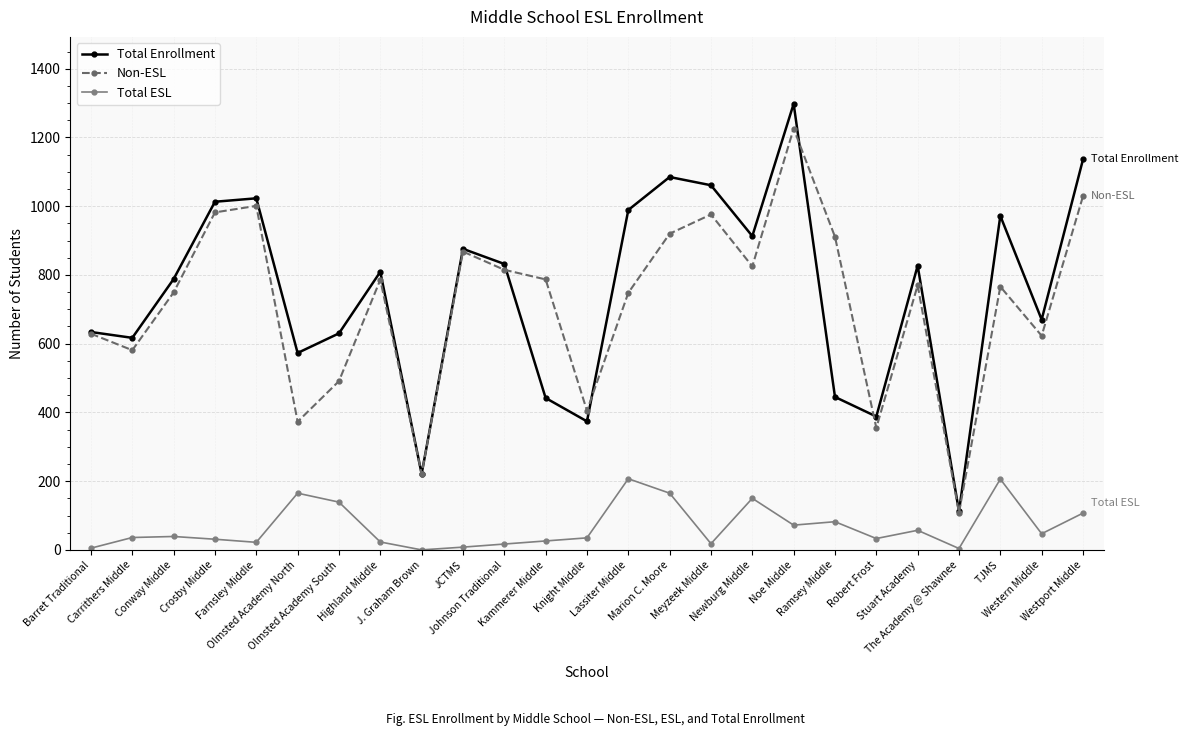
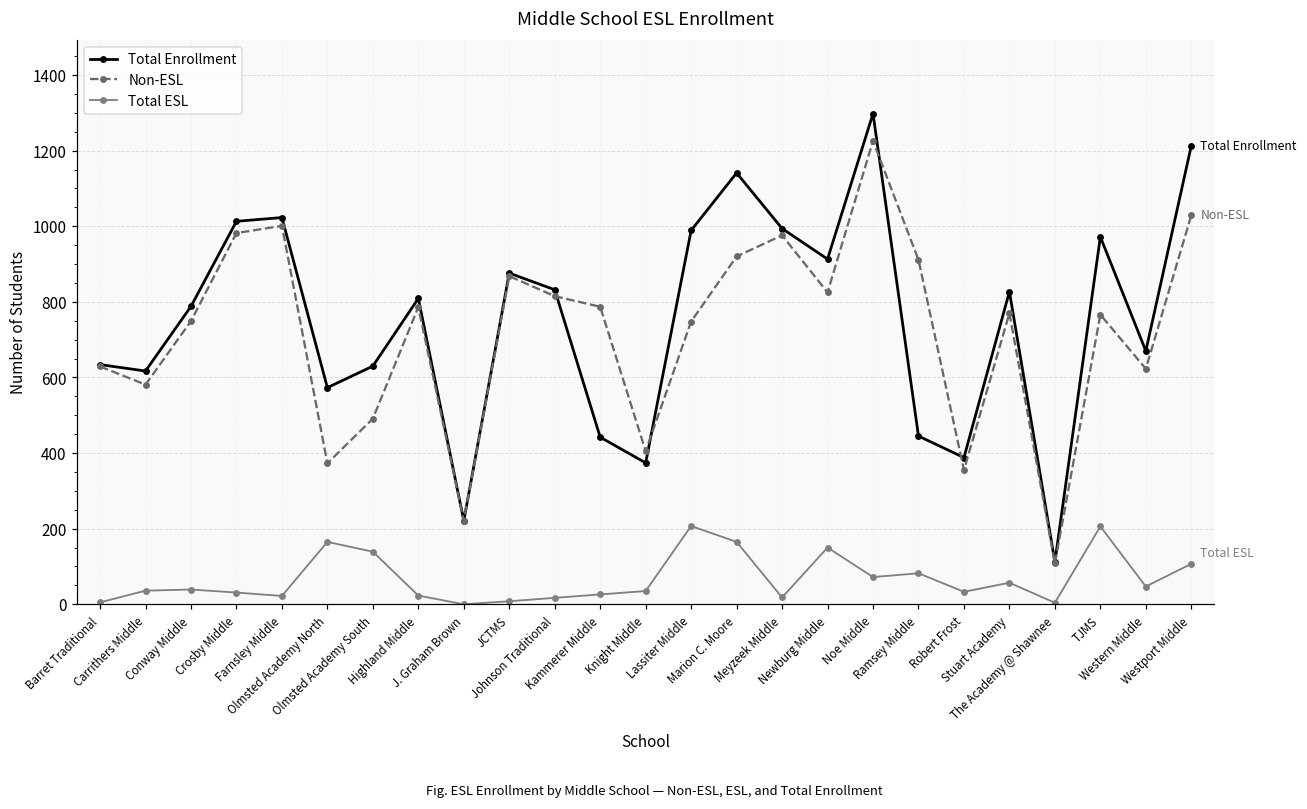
Total Enrollment, Marion C. Moore: 1090 -> 1140
Total Enrollment, Meyzeek Middle: 1060 -> 990
Total Enrollment, Westport Middle: 1140 -> 1210
